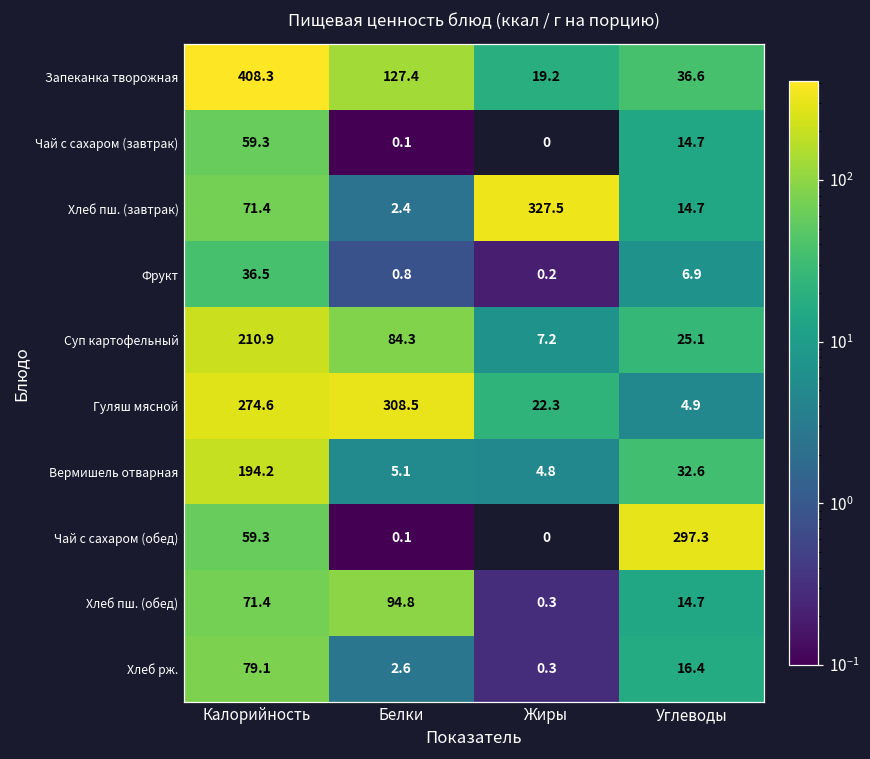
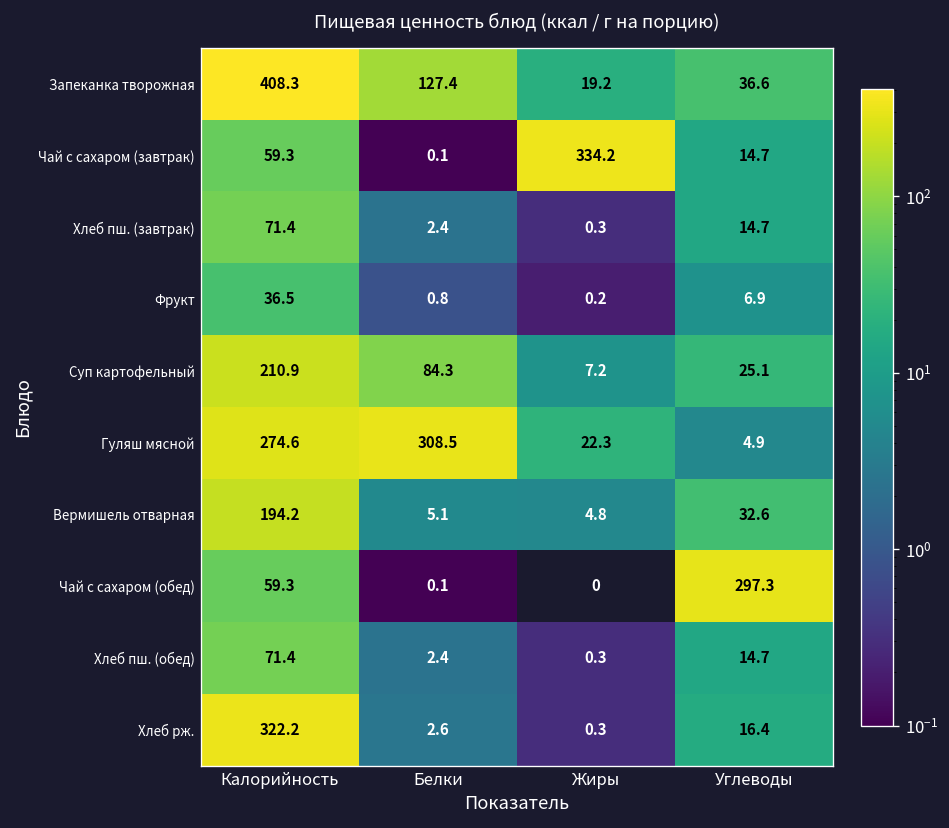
Чай с сахаром (завтрак), Жиры: 0 -> 334.2
Хлеб пш. (завтрак), Жиры: 327.5 -> 0.3
Хлеб пш. (обед), Белки: 94.8 -> 2.4
Хлеб рж., Калорийность: 79.1 -> 322.2
